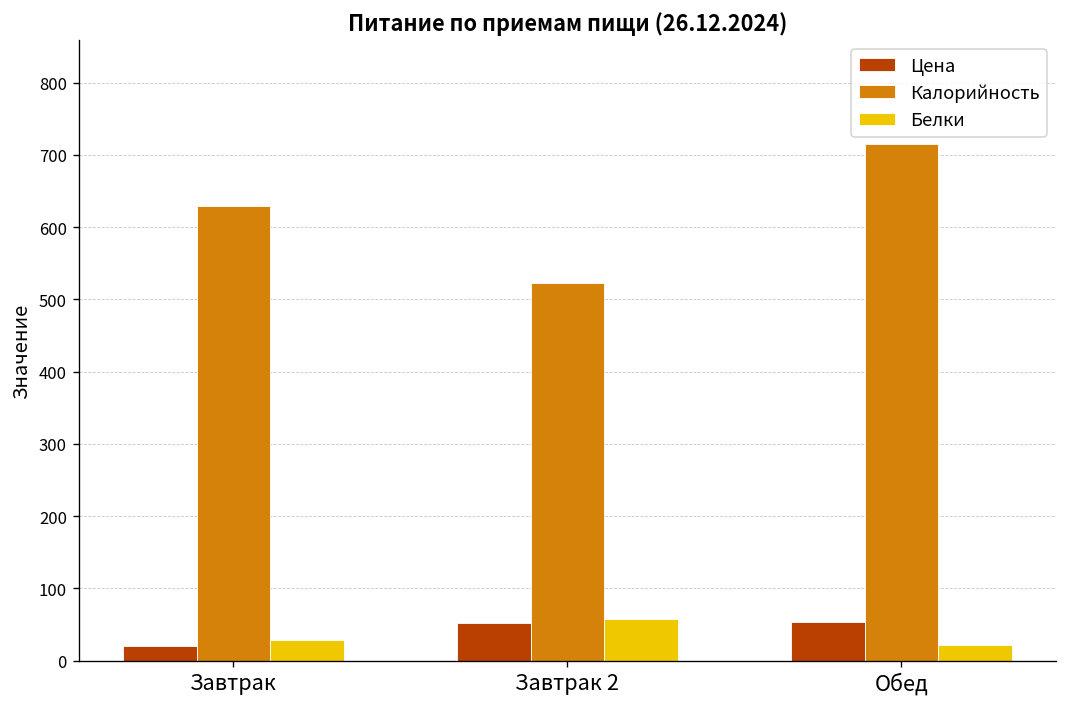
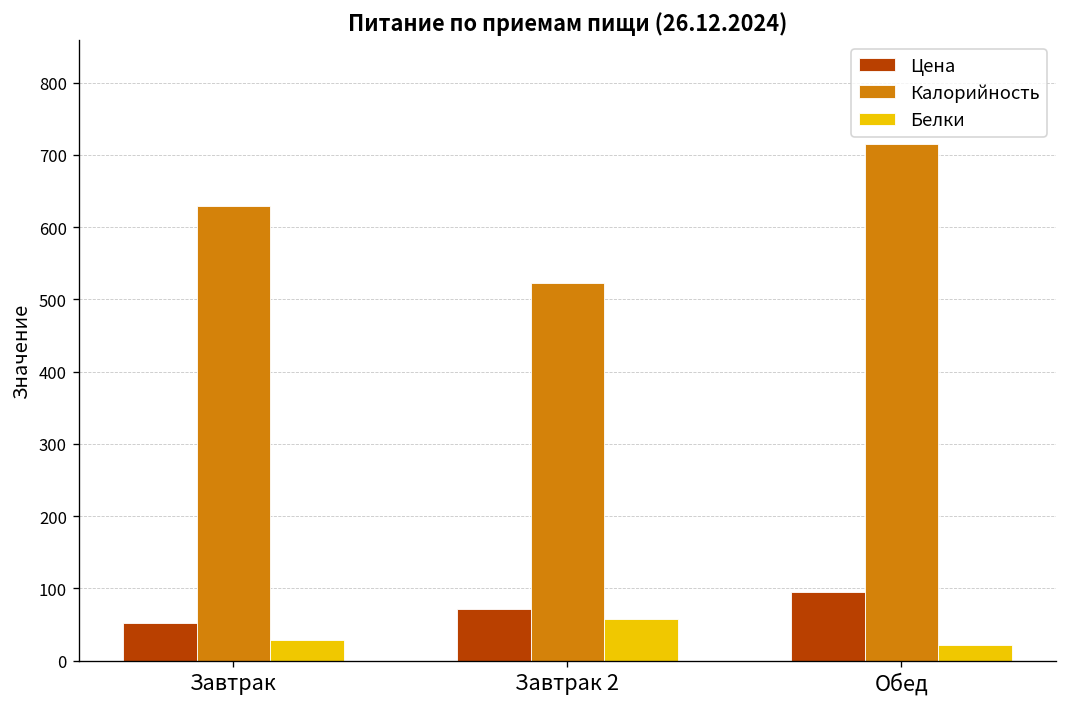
Цена, Завтрак: 20 -> 50
Цена, Завтрак 2: 50 -> 70
Цена, Обед: 50 -> 100
